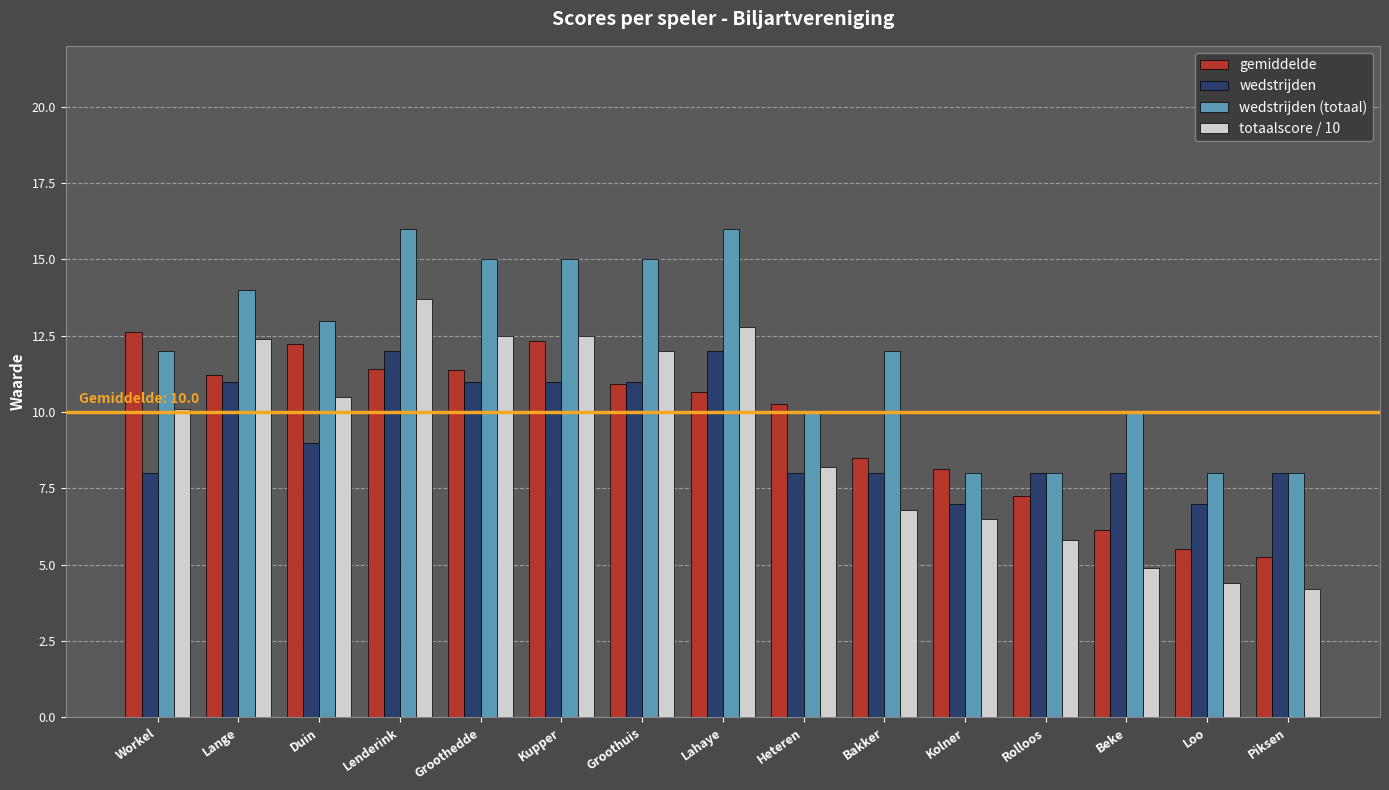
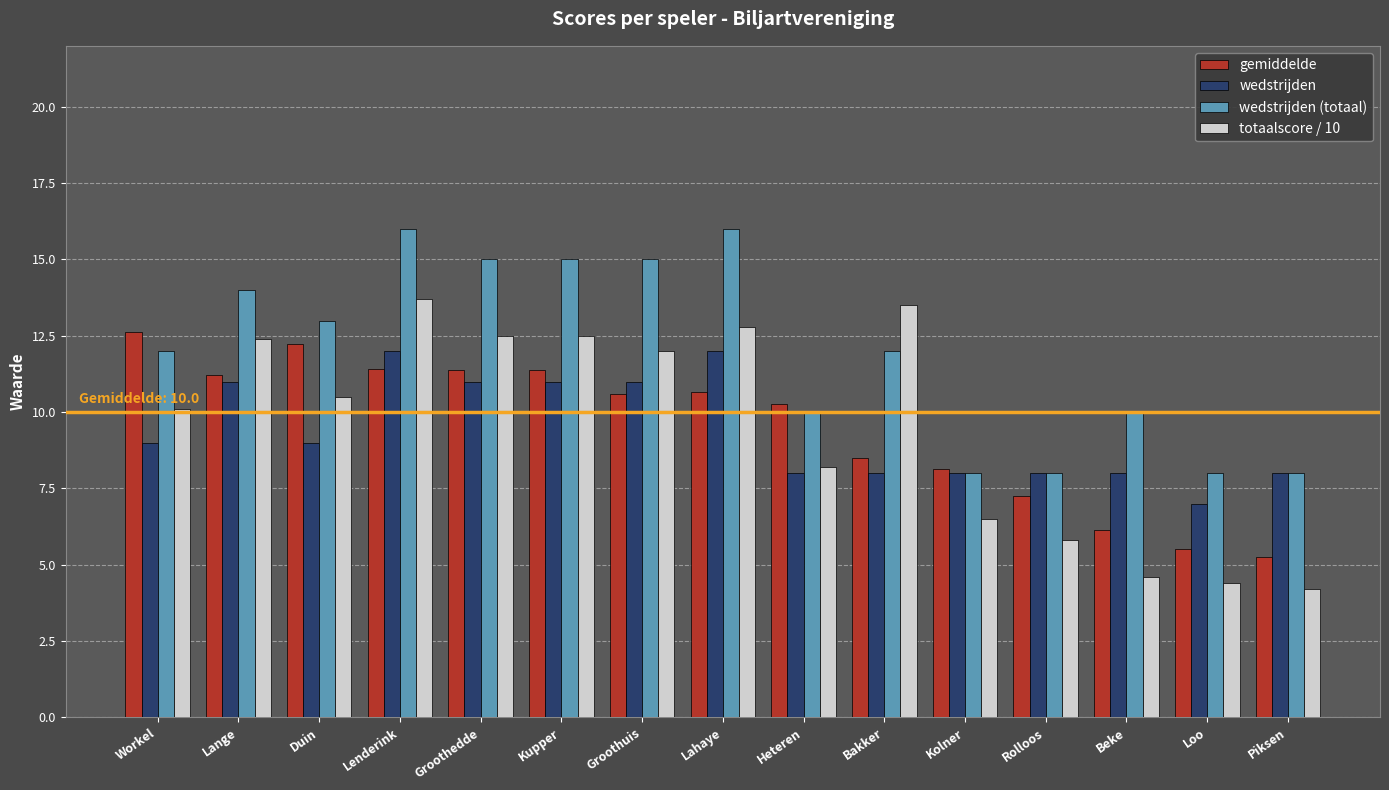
wedstrijden, Workel: 8 -> 9
gemiddelde, Kupper: 12.3 -> 11.4
gemiddelde, Groothuis: 10.9 -> 10.6
totaalscore / 10, Bakker: 6.8 -> 13.5
wedstrijden, Kolner: 7 -> 8
totaalscore / 10, Beke: 4.9 -> 4.6
